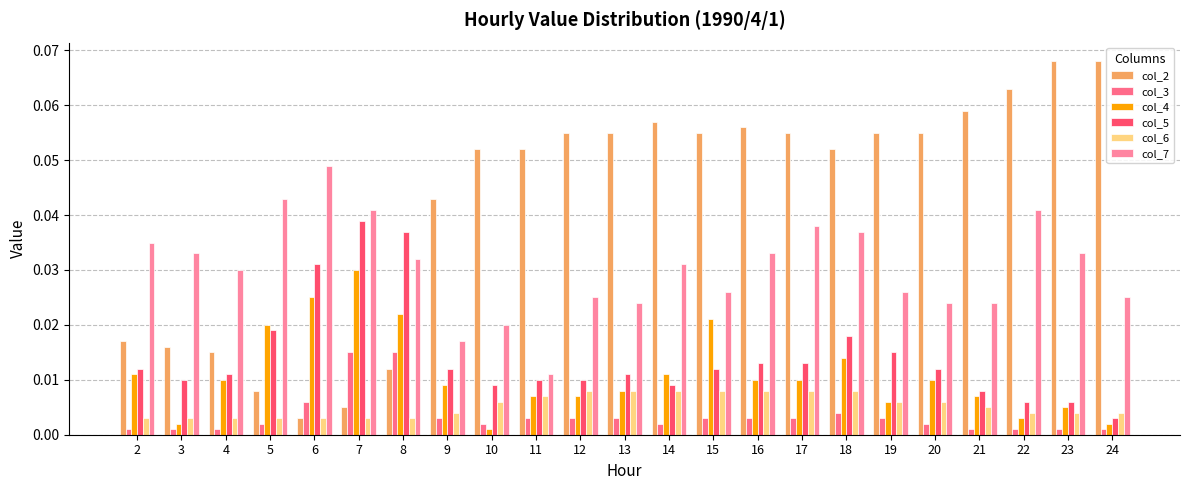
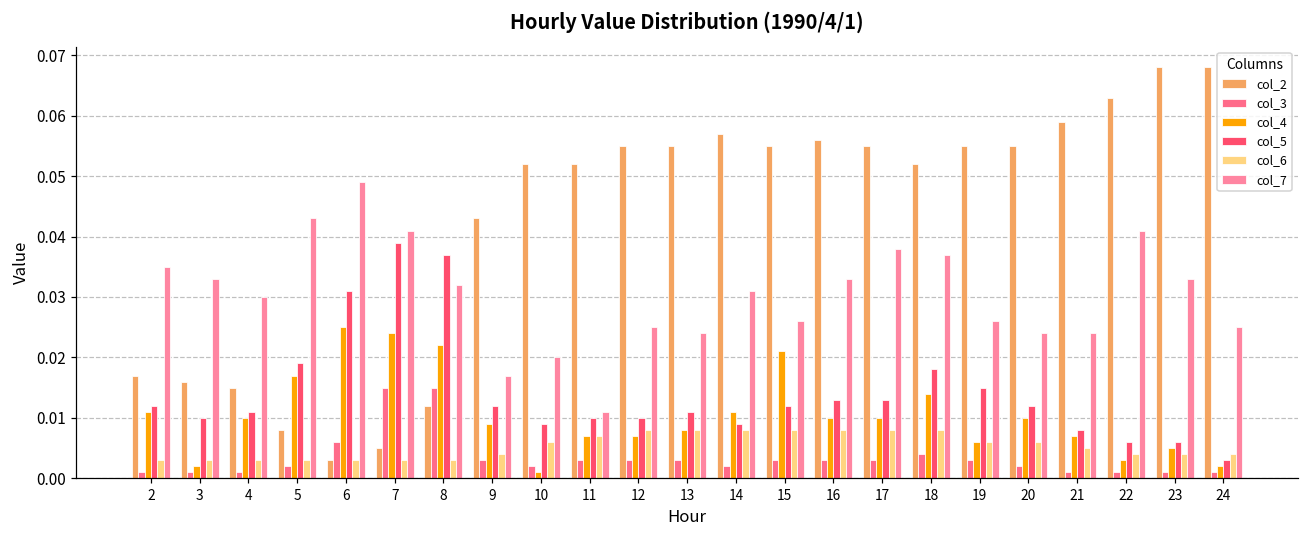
col_4, 5: 0.020 -> 0.017
col_4, 7: 0.030 -> 0.024
